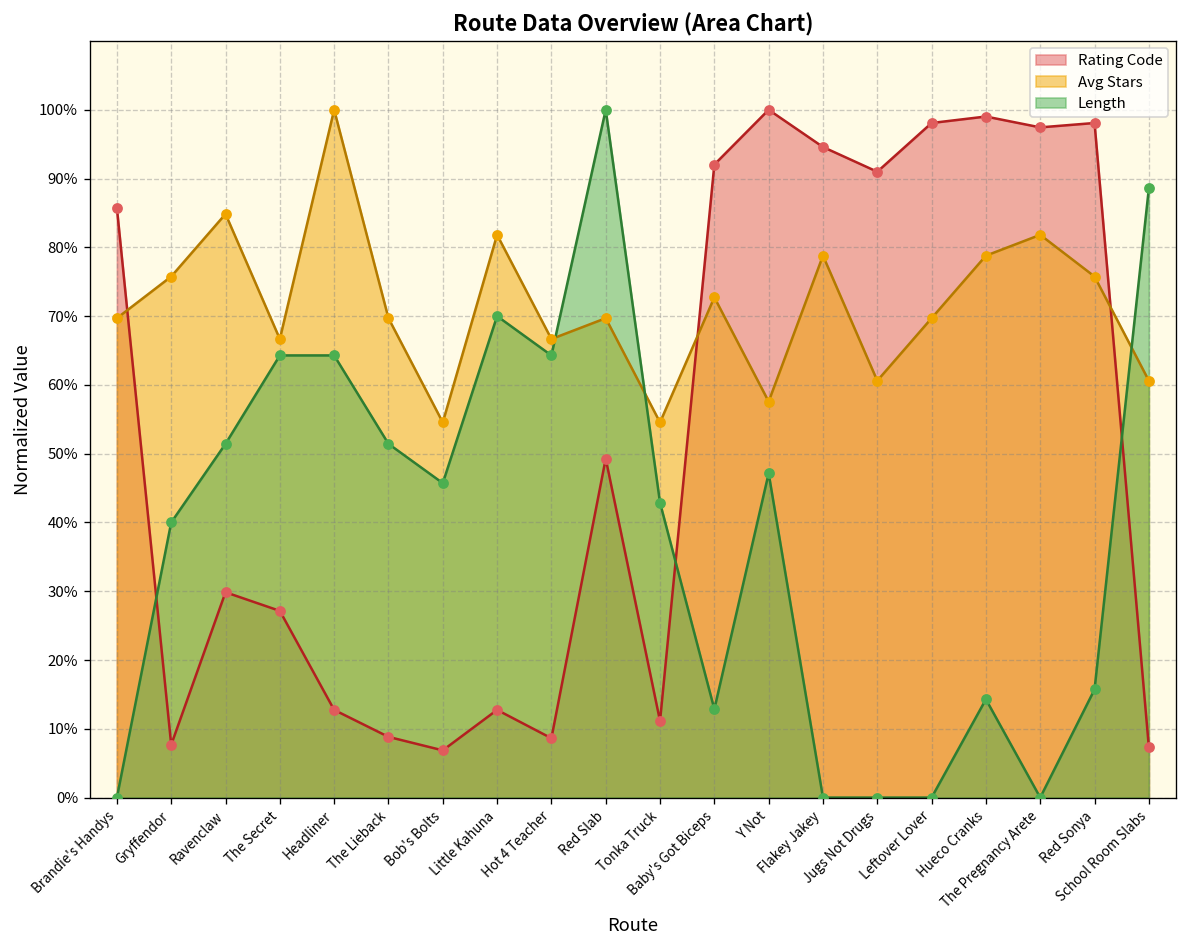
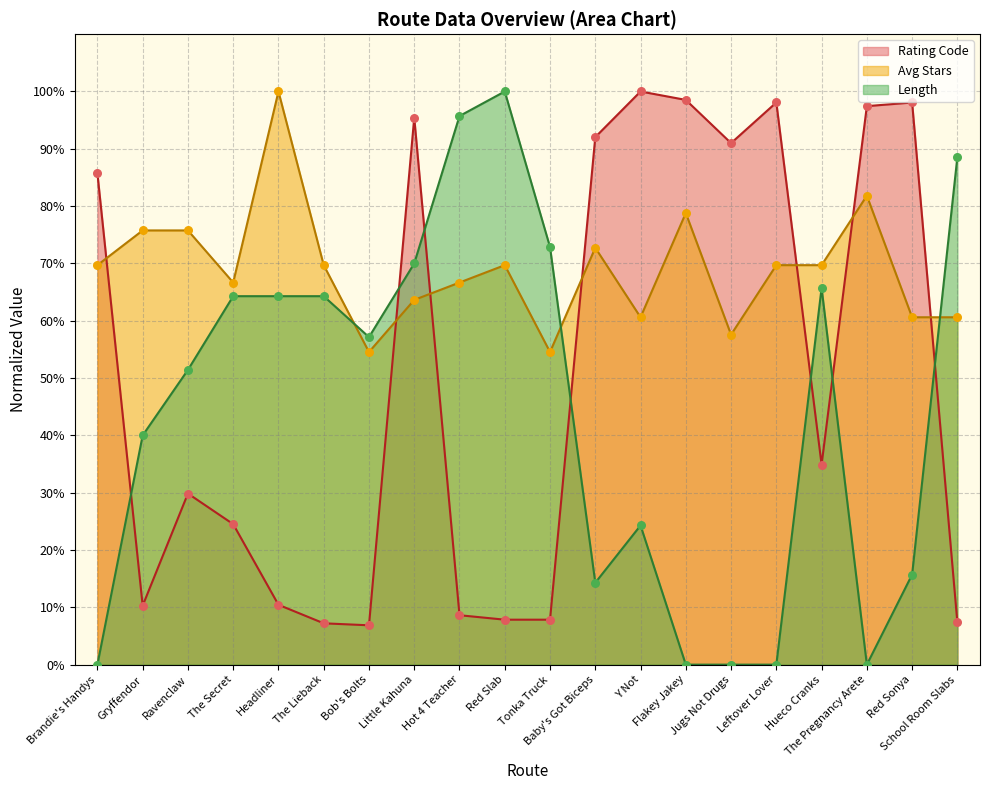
Rating Code, Gryffendor: 8% -> 10%
Avg Stars, Ravenclaw: 85% -> 76%
Rating Code, The Secret: 27% -> 25%
Rating Code, Headliner: 13% -> 10%
Rating Code, The Lieback: 9% -> 7%
Length, The Lieback: 51% -> 64%
Length, Bob's Bolts: 46% -> 57%
Rating Code, Little Kahuna: 13% -> 95%
Avg Stars, Little Kahuna: 82% -> 64%
Length, Hot 4 Teacher: 64% -> 96%
Rating Code, Red Slab: 49% -> 8%
Rating Code, Tonka Truck: 11% -> 8%
Length, Tonka Truck: 43% -> 73%
Length, Baby's Got Biceps: 13% -> 14%
Avg Stars, Y Not: 58% -> 61%
Length, Y Not: 47% -> 24%
Rating Code, Flakey Jakey: 95% -> 99%
Avg Stars, Jugs Not Drugs: 61% -> 58%
Rating Code, Hueco Cranks: 99% -> 35%
Avg Stars, Hueco Cranks: 79% -> 70%
Length, Hueco Cranks: 14% -> 66%
Avg Stars, Red Sonya: 76% -> 61%
